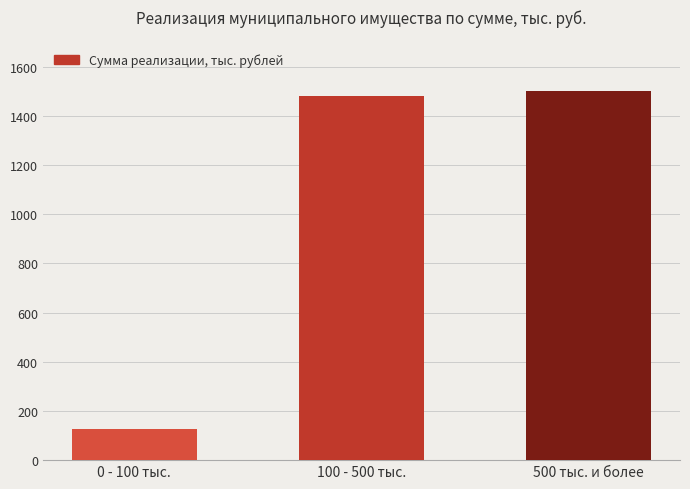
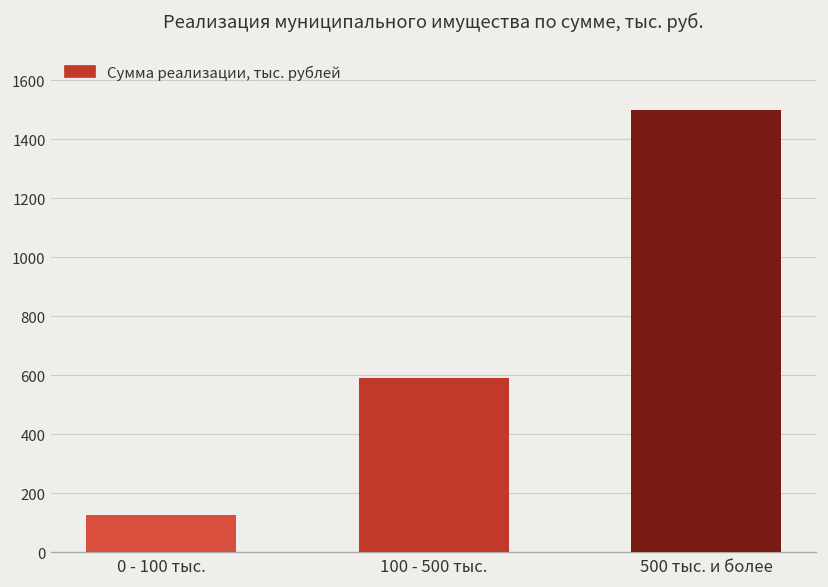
100 - 500 тыс.: 1480 -> 590
